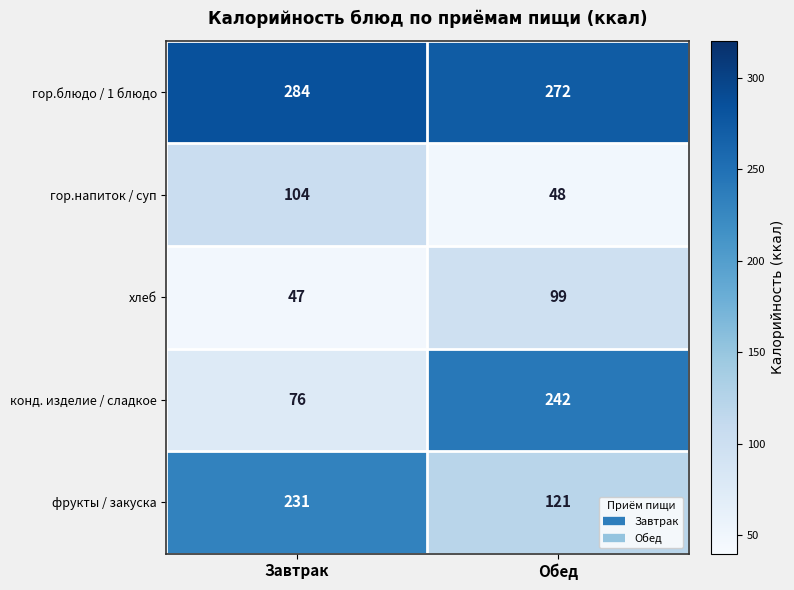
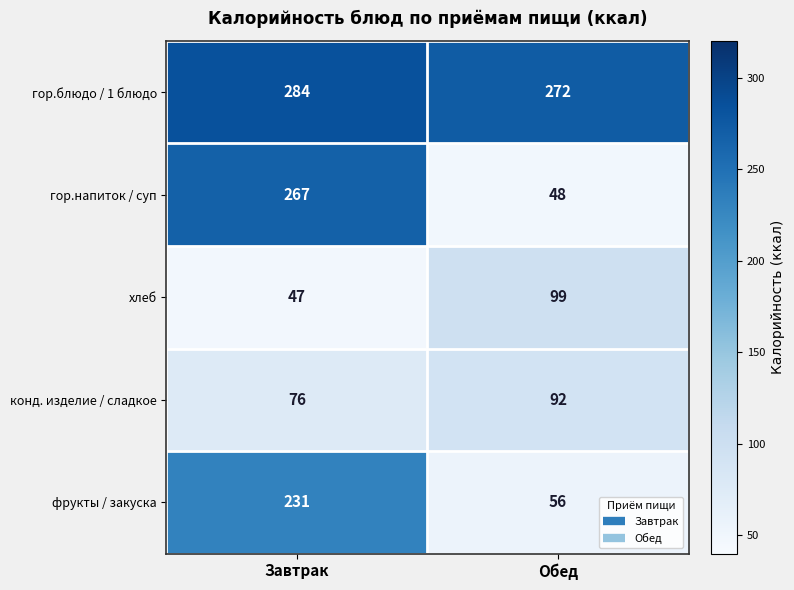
гор.напиток / суп, Завтрак: 104 -> 267
конд. изделие / сладкое, Обед: 242 -> 92
фрукты / закуска, Обед: 121 -> 56
